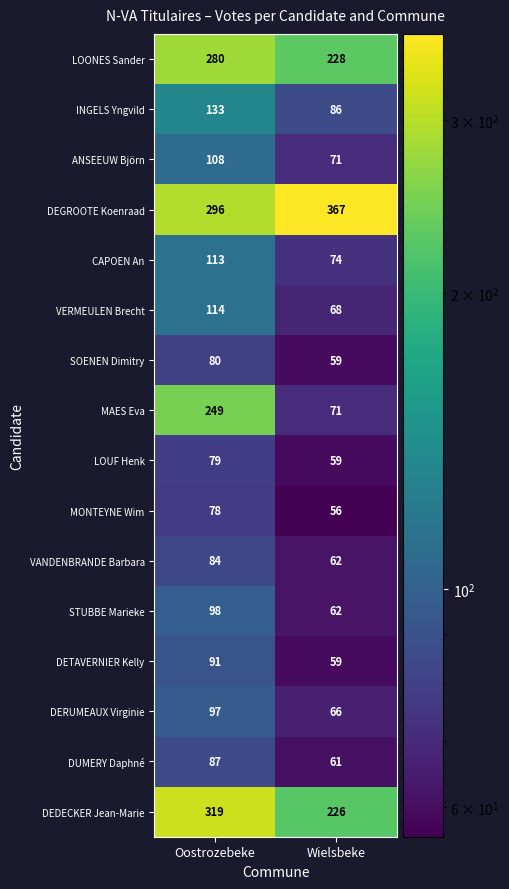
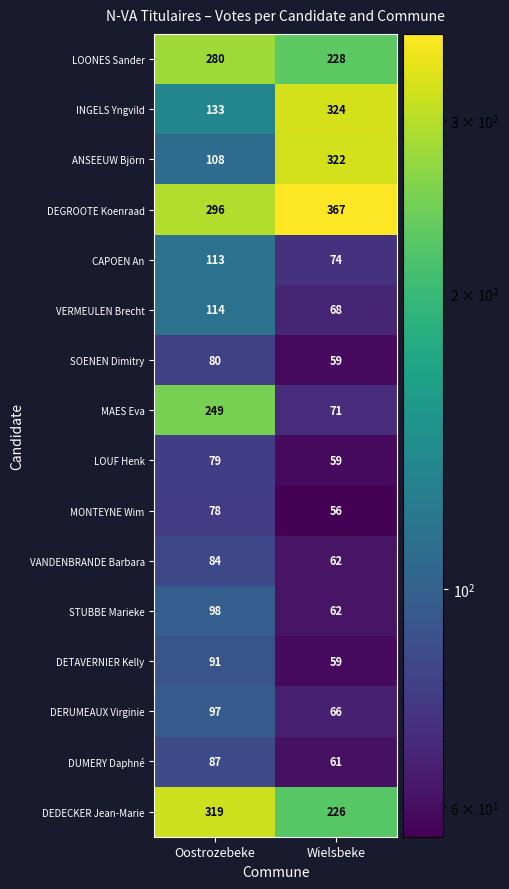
INGELS Yngvild, Wielsbeke: 86 -> 324
ANSEEUW Björn, Wielsbeke: 71 -> 322
